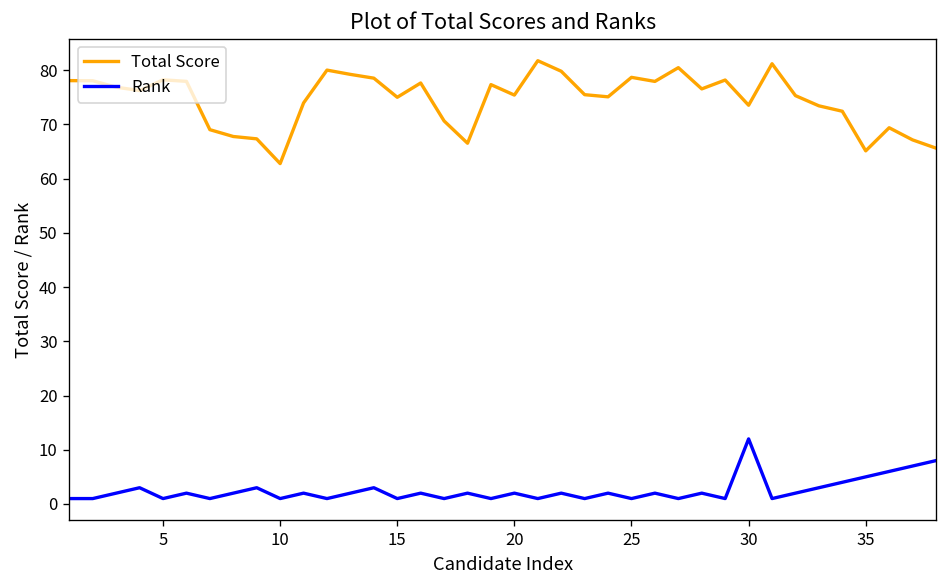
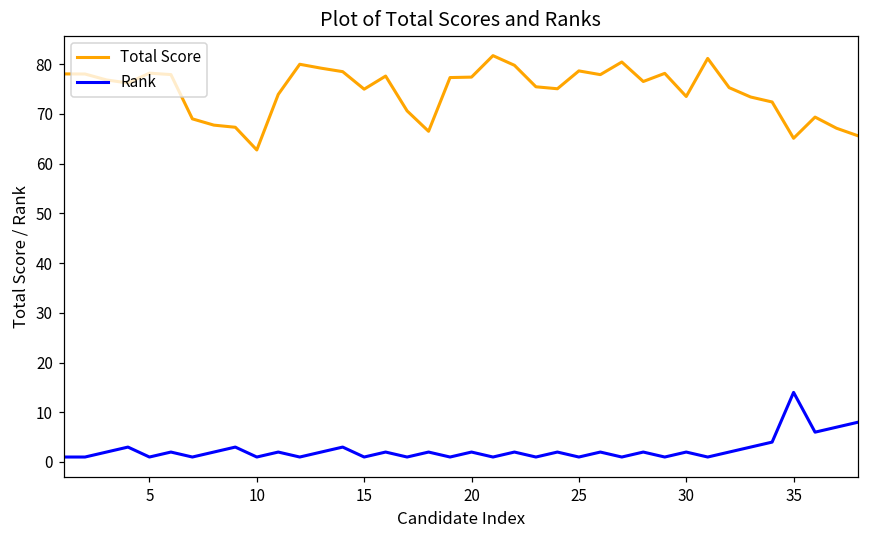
Total Score, 20: 75 -> 77
Rank, 30: 12 -> 2
Rank, 35: 5 -> 14
